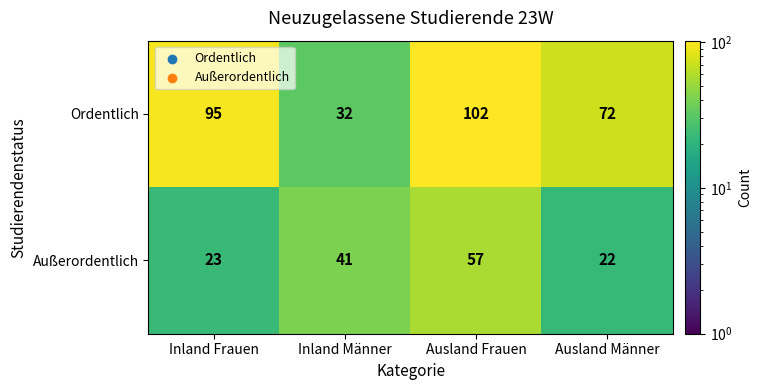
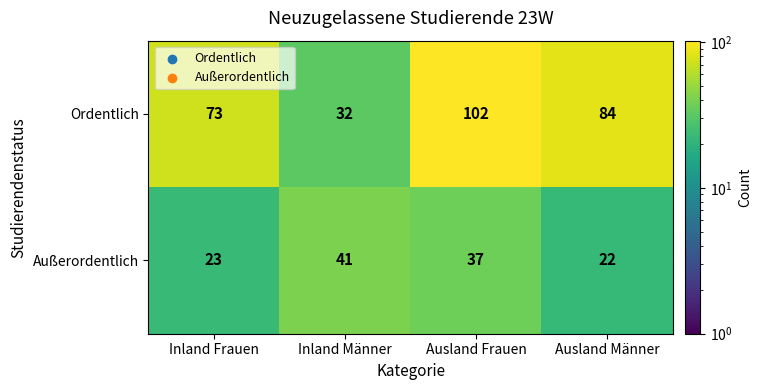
Ordentlich, Inland Frauen: 95 -> 73
Ordentlich, Ausland Männer: 72 -> 84
Außerordentlich, Ausland Frauen: 57 -> 37
